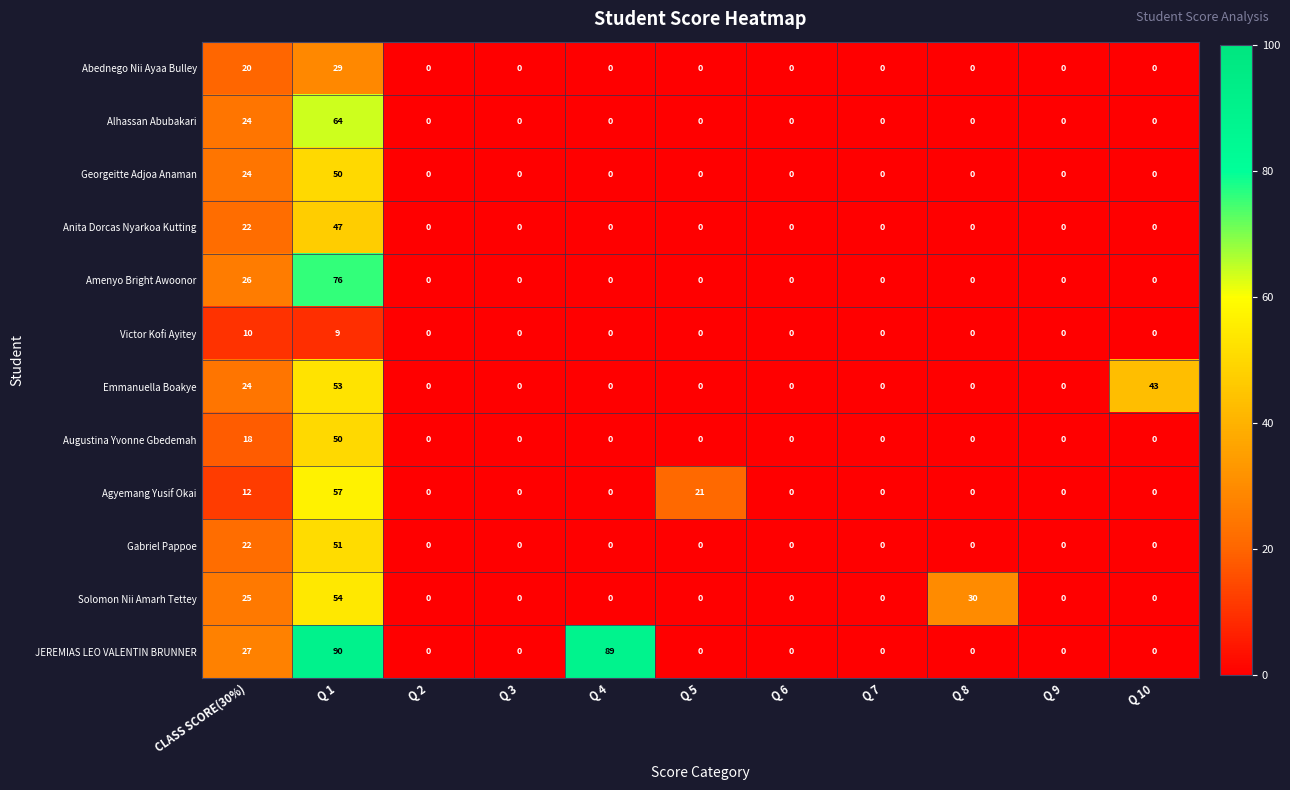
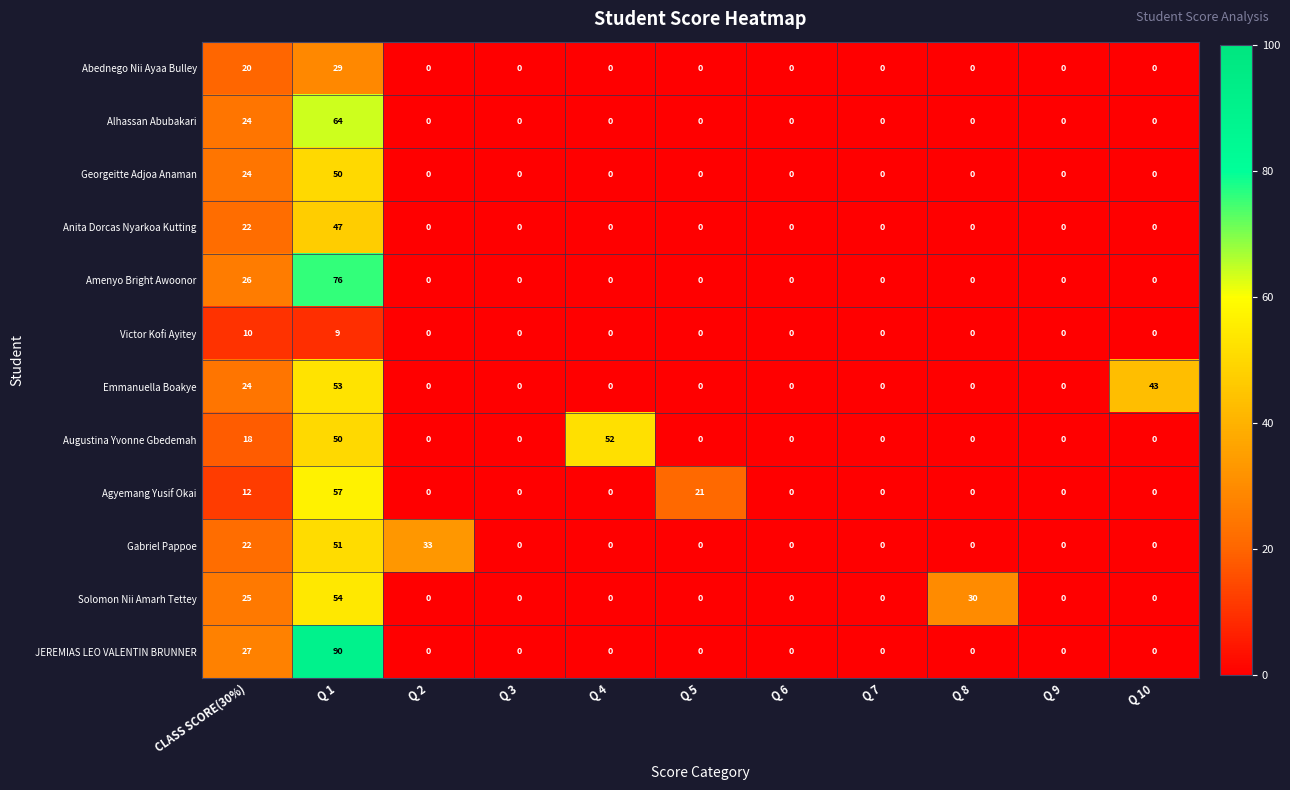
Augustina Yvonne Gbedemah, Q 4: 0 -> 52
Gabriel Pappoe, Q 2: 0 -> 33
JEREMIAS LEO VALENTIN BRUNNER, Q 4: 89 -> 0
